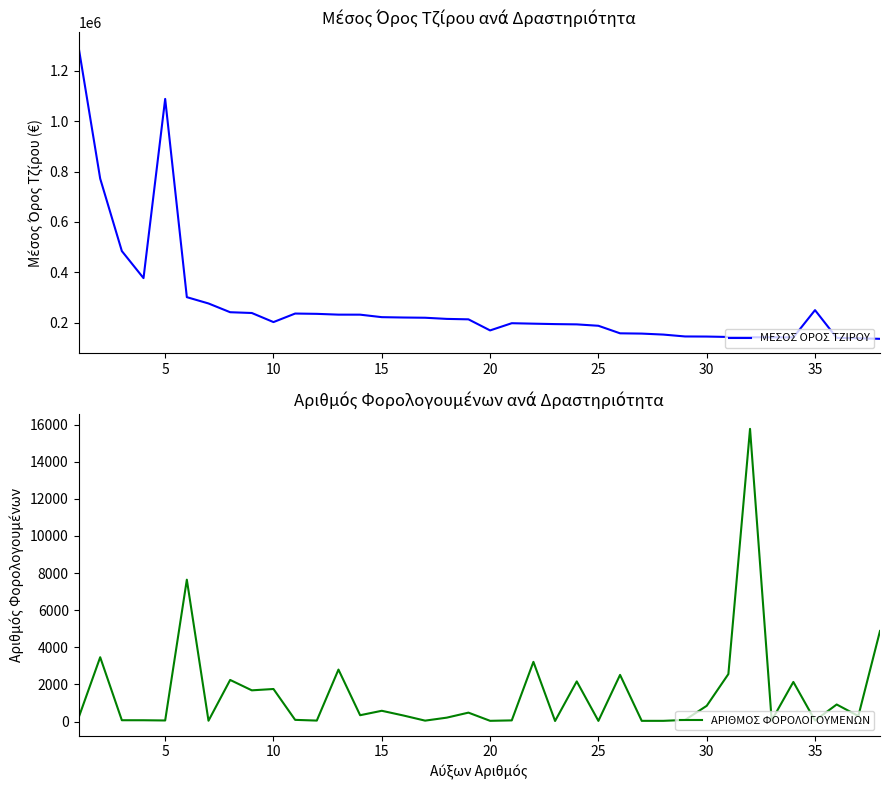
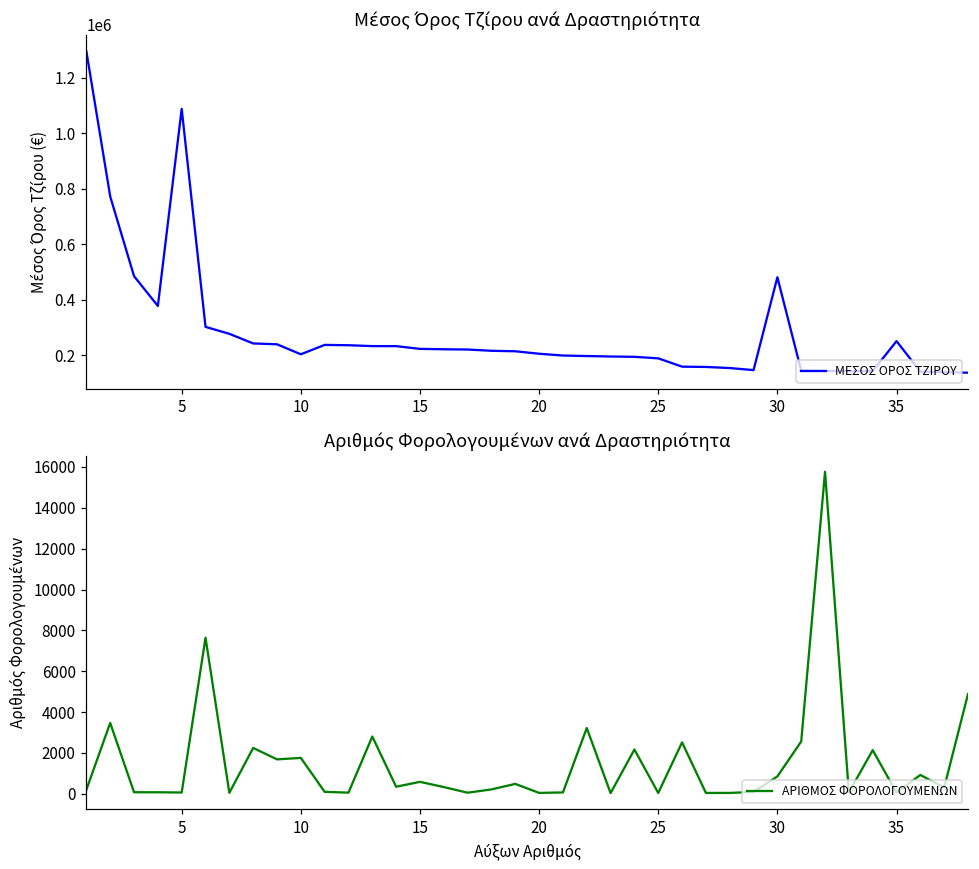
Μέσος Όρος Τζίρου ανά Δραστηριότητα, 20: 170000 -> 200000
Μέσος Όρος Τζίρου ανά Δραστηριότητα, 30: 150000 -> 480000
